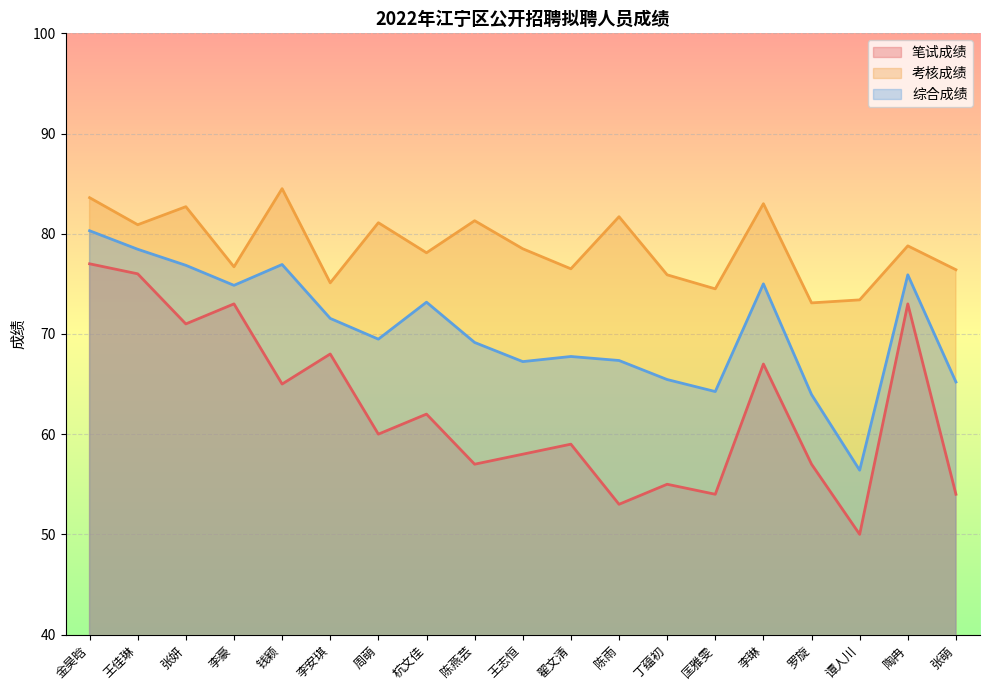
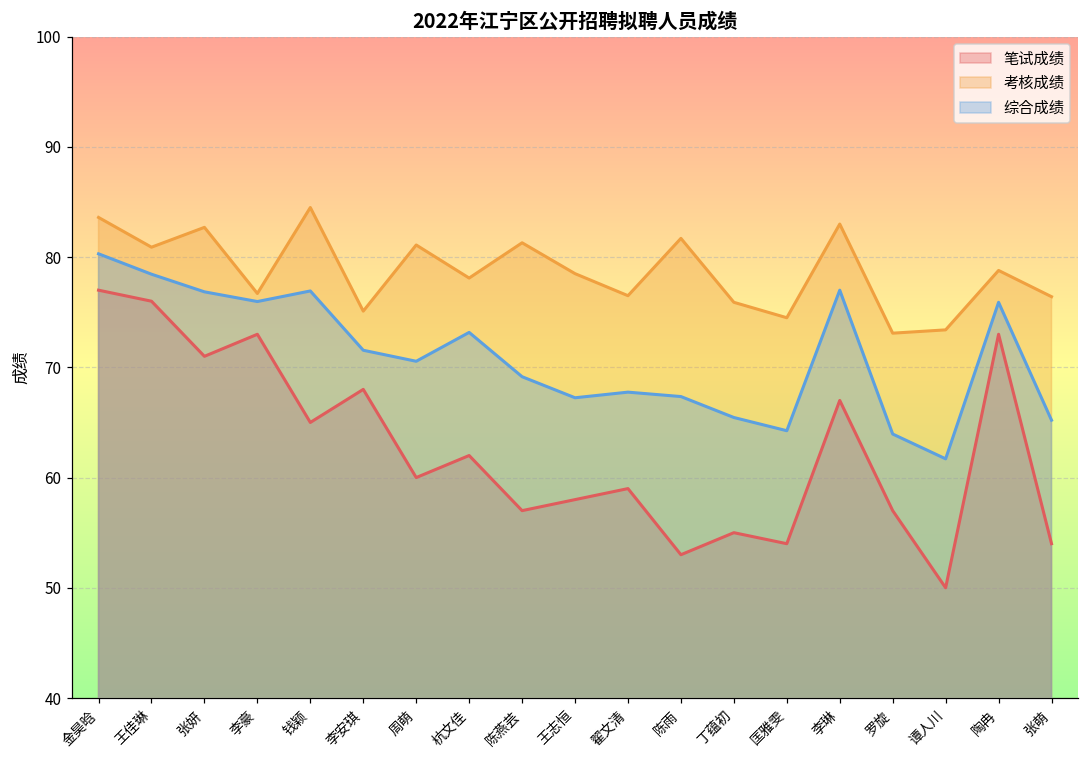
综合成绩, 李豪: 74.9 -> 76.0
综合成绩, 周萌: 69.5 -> 70.6
综合成绩, 李琳: 75 -> 77
综合成绩, 谭人川: 56.4 -> 61.7
